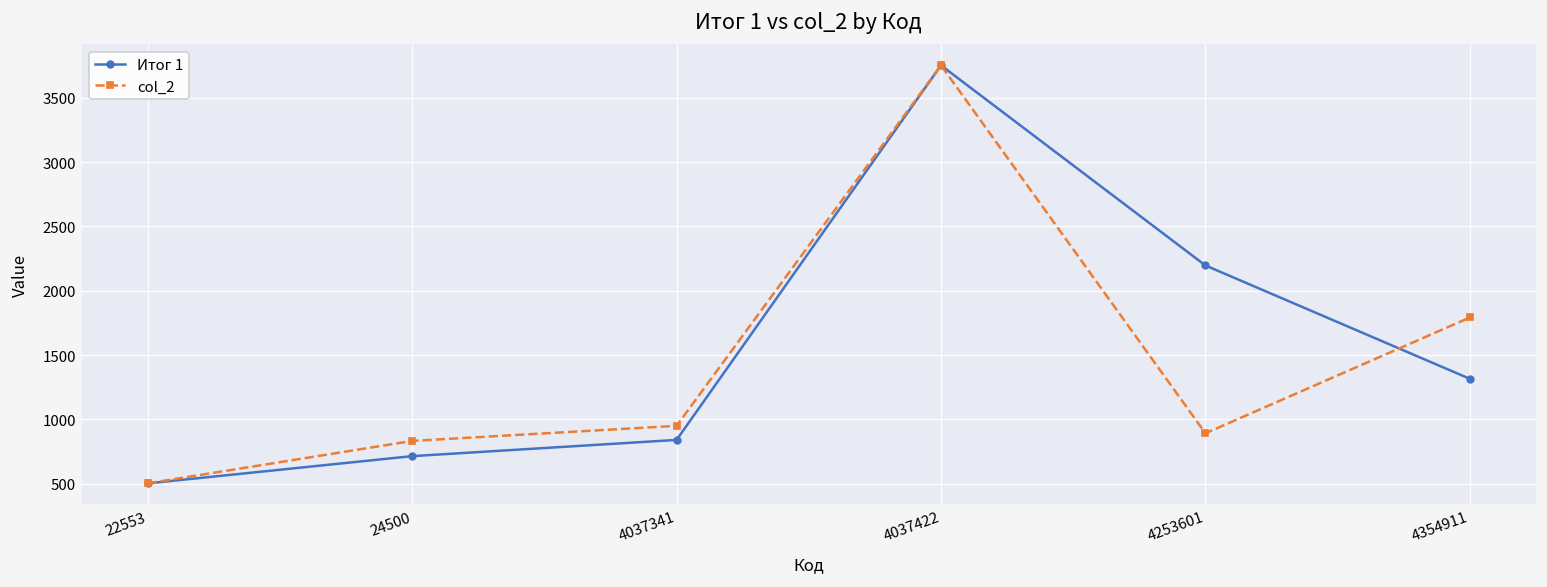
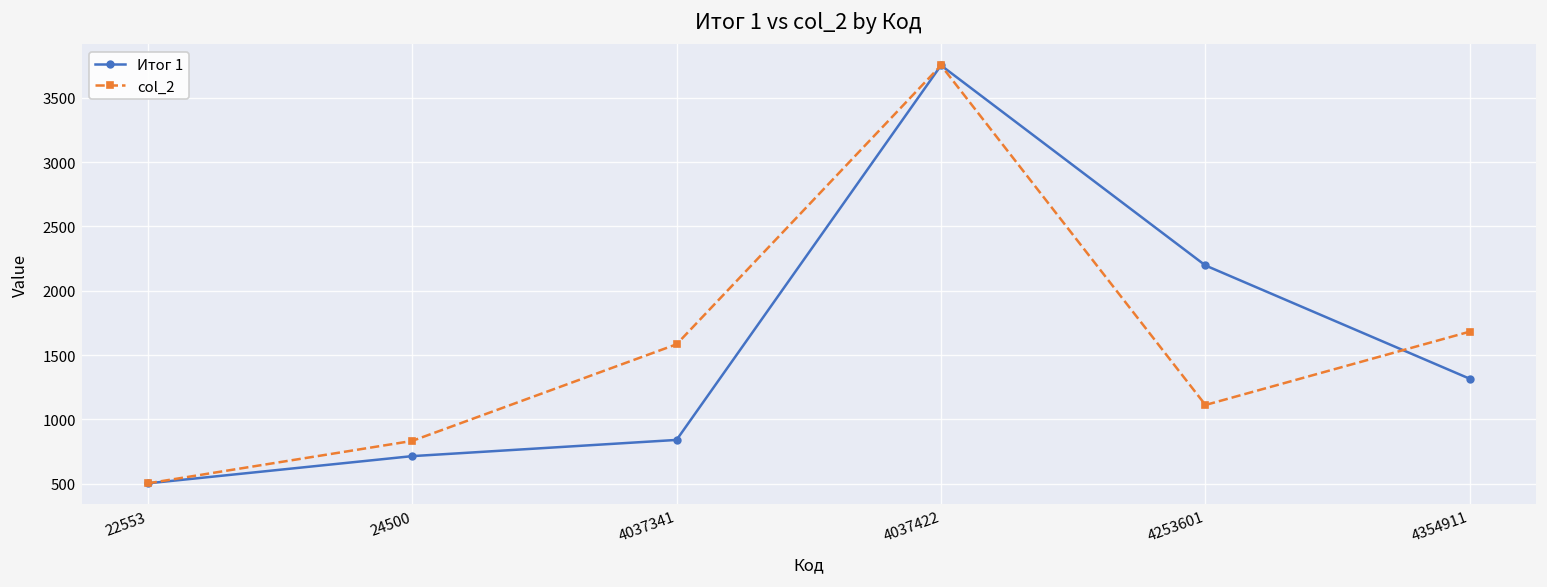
col_2, 4037341: 950 -> 1580
col_2, 4253601: 890 -> 1110
col_2, 4354911: 1790 -> 1680
